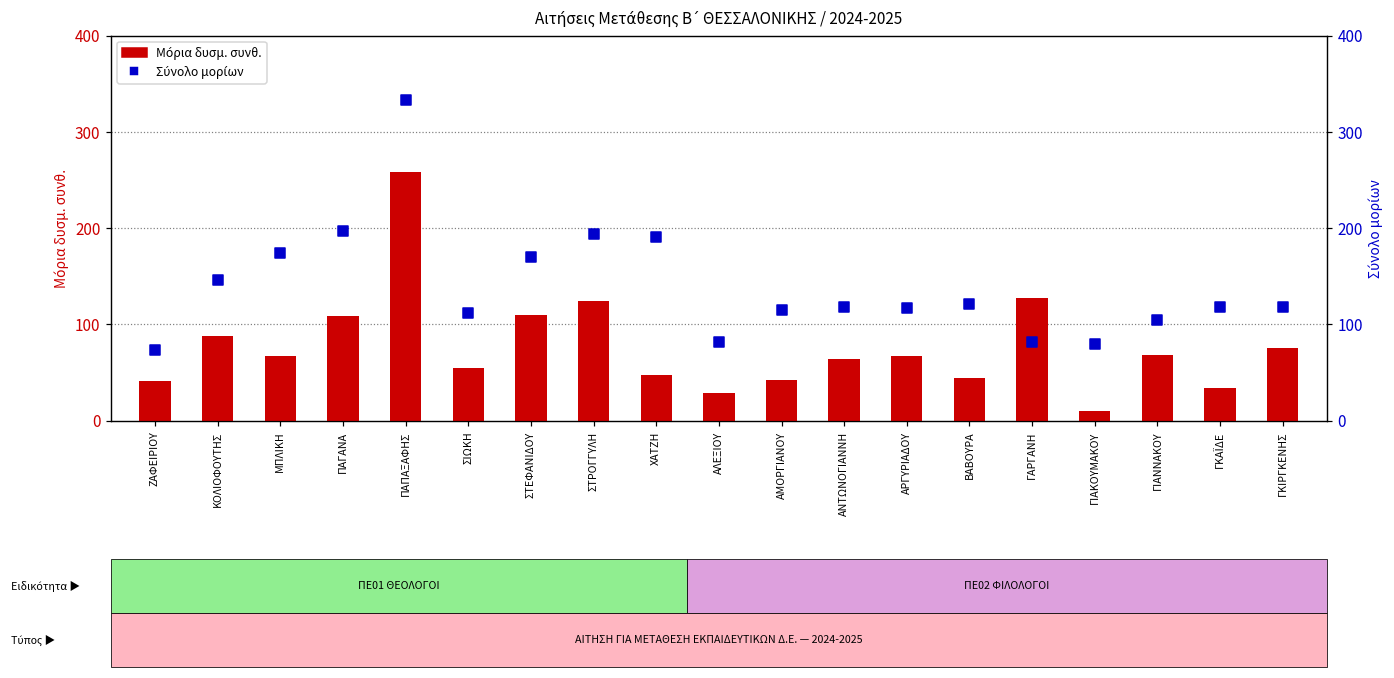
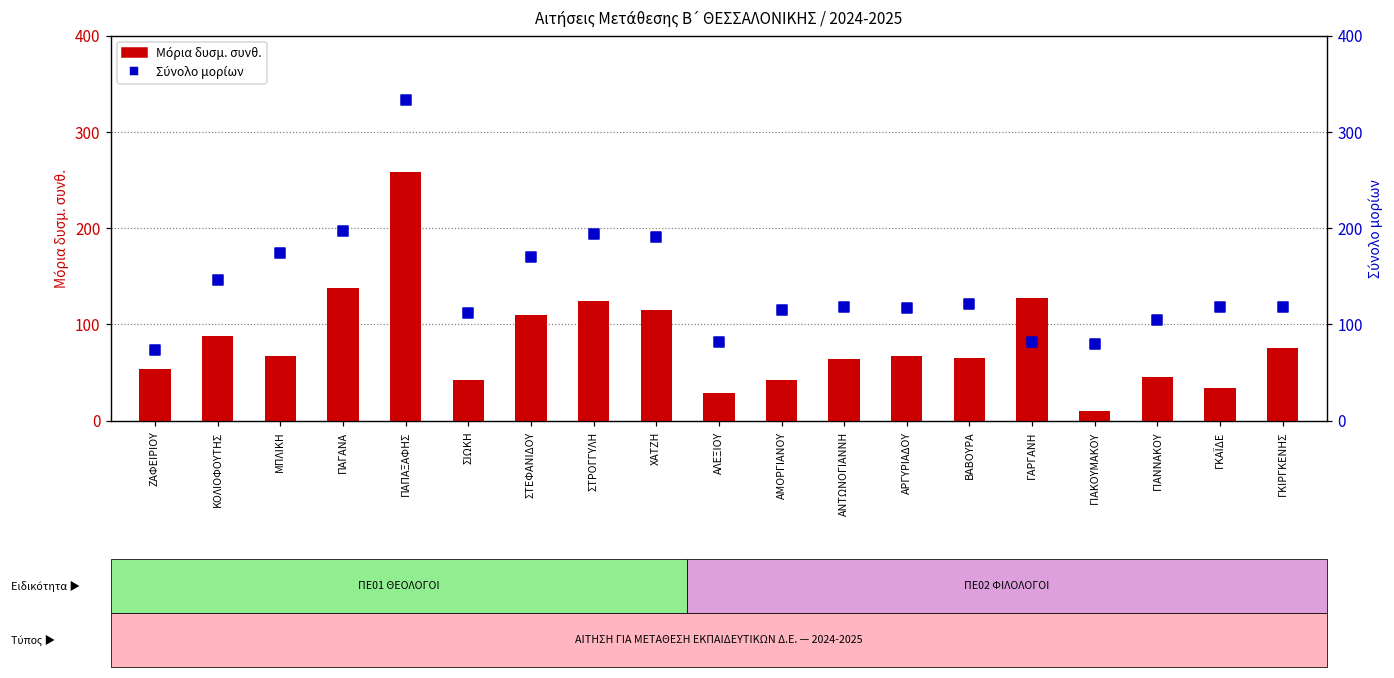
Μόρια δυσμ. συνθ., ΖΑΦΕΙΡΙΟΥ: 40 -> 50
Μόρια δυσμ. συνθ., ΠΑΓΑΝΑ: 110 -> 140
Μόρια δυσμ. συνθ., ΣΙΩΚΗ: 50 -> 40
Μόρια δυσμ. συνθ., ΧΑΤΖΗ: 50 -> 110
Μόρια δυσμ. συνθ., ΒΑΒΟΥΡΑ: 40 -> 60
Μόρια δυσμ. συνθ., ΓΙΑΝΝΑΚΟΥ: 70 -> 50
